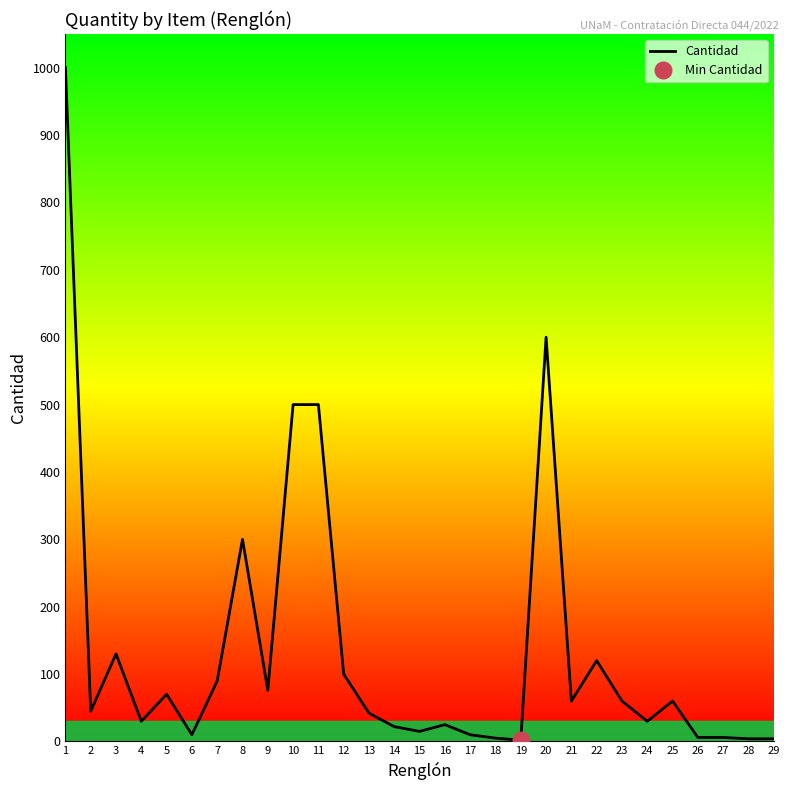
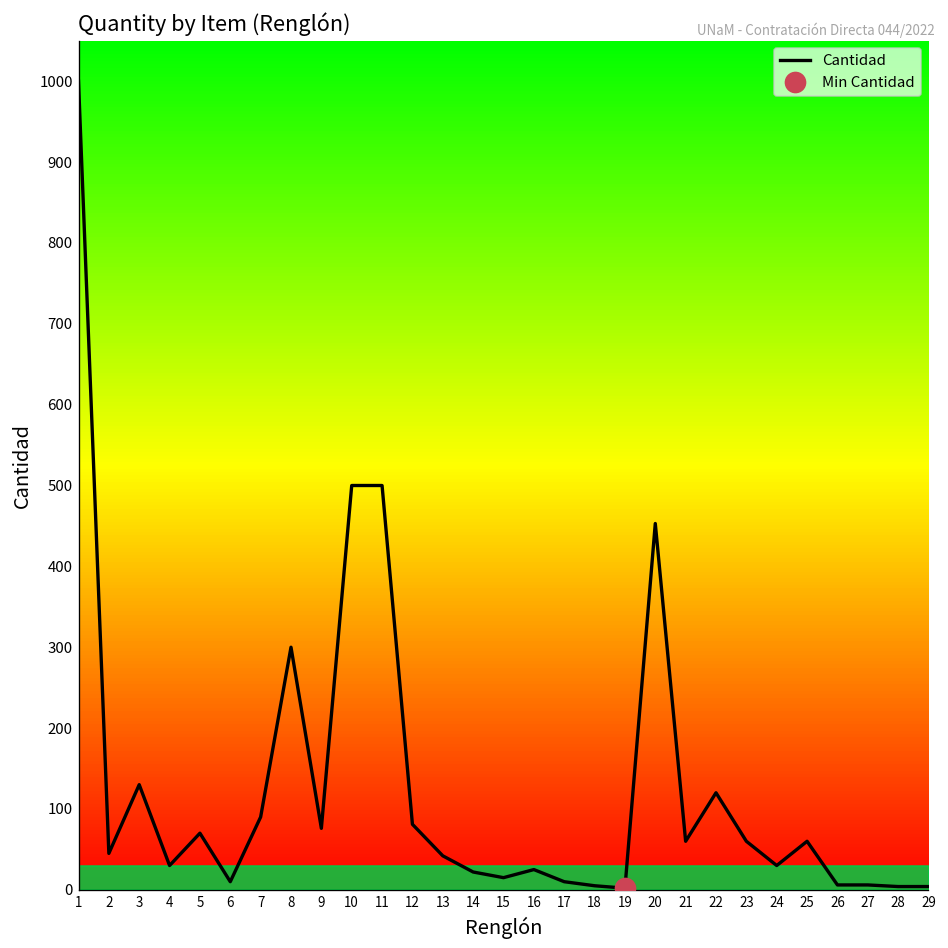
Cantidad, 12: 100 -> 80
Cantidad, 20: 600 -> 450
